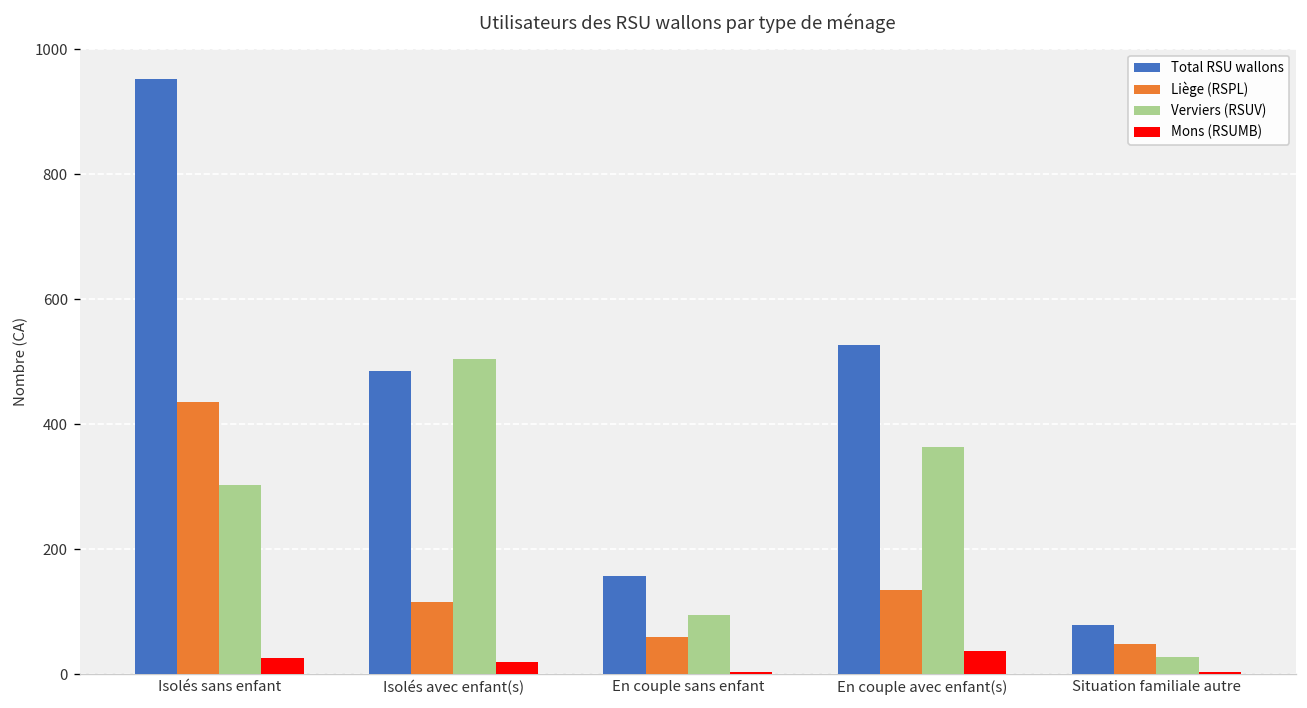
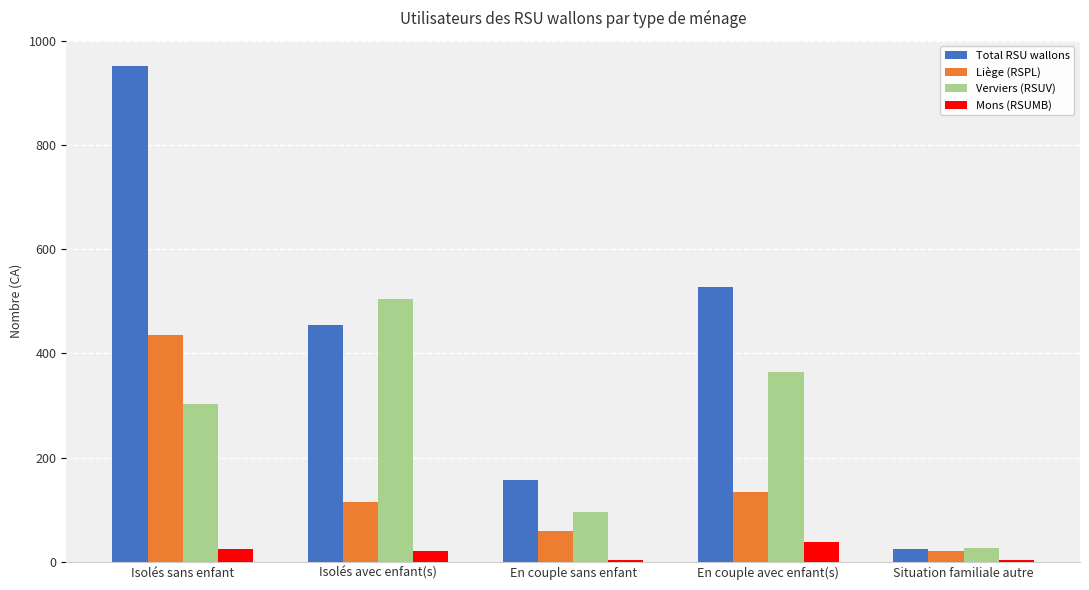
Total RSU wallons, Isolés avec enfant(s): 490 -> 460
Total RSU wallons, Situation familiale autre: 80 -> 20
Liège (RSPL), Situation familiale autre: 50 -> 20
